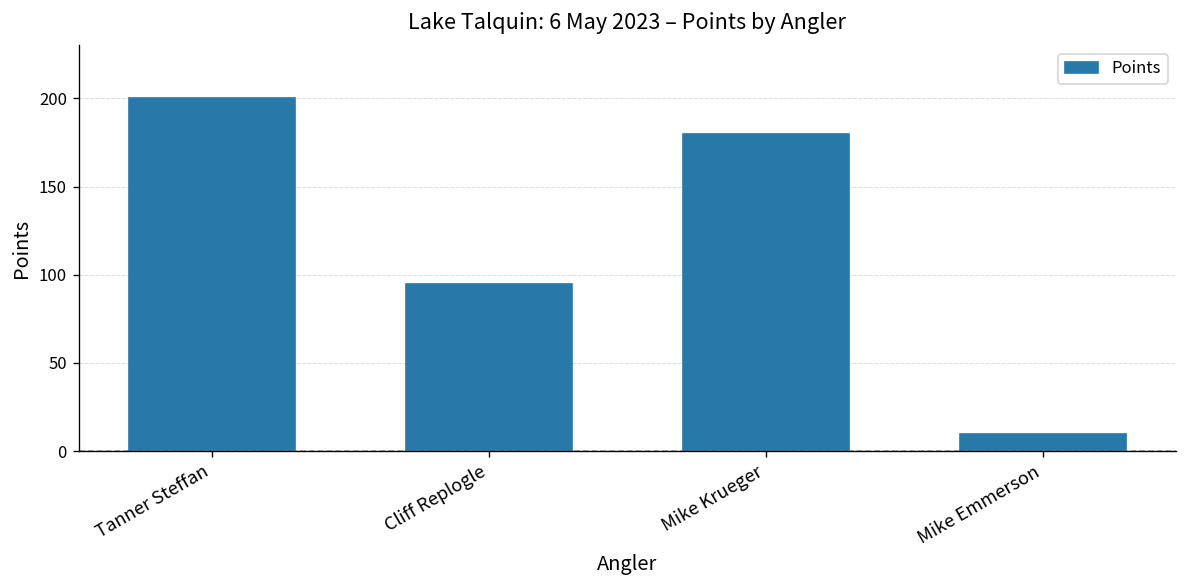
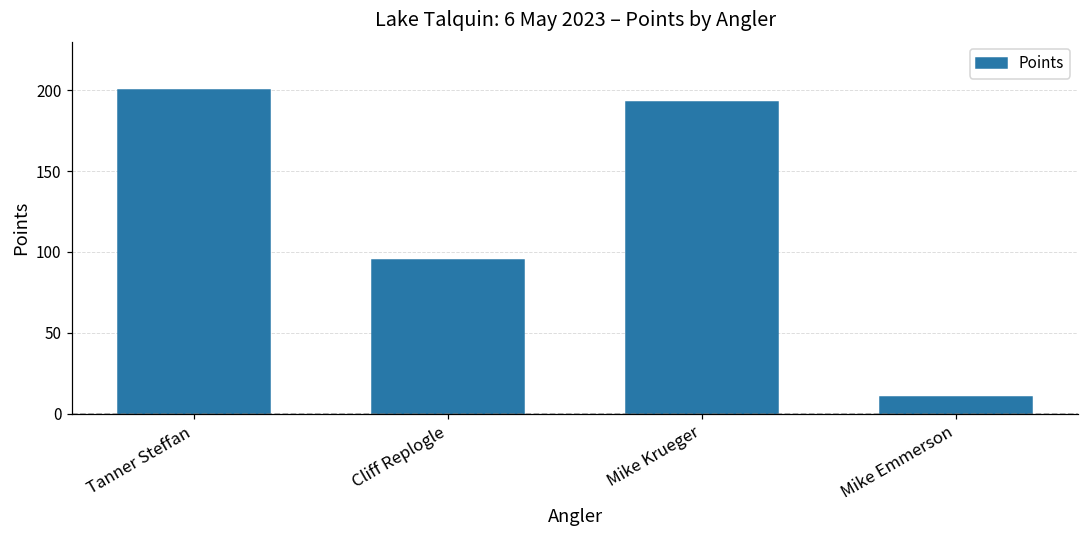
Mike Krueger: 180 -> 193
